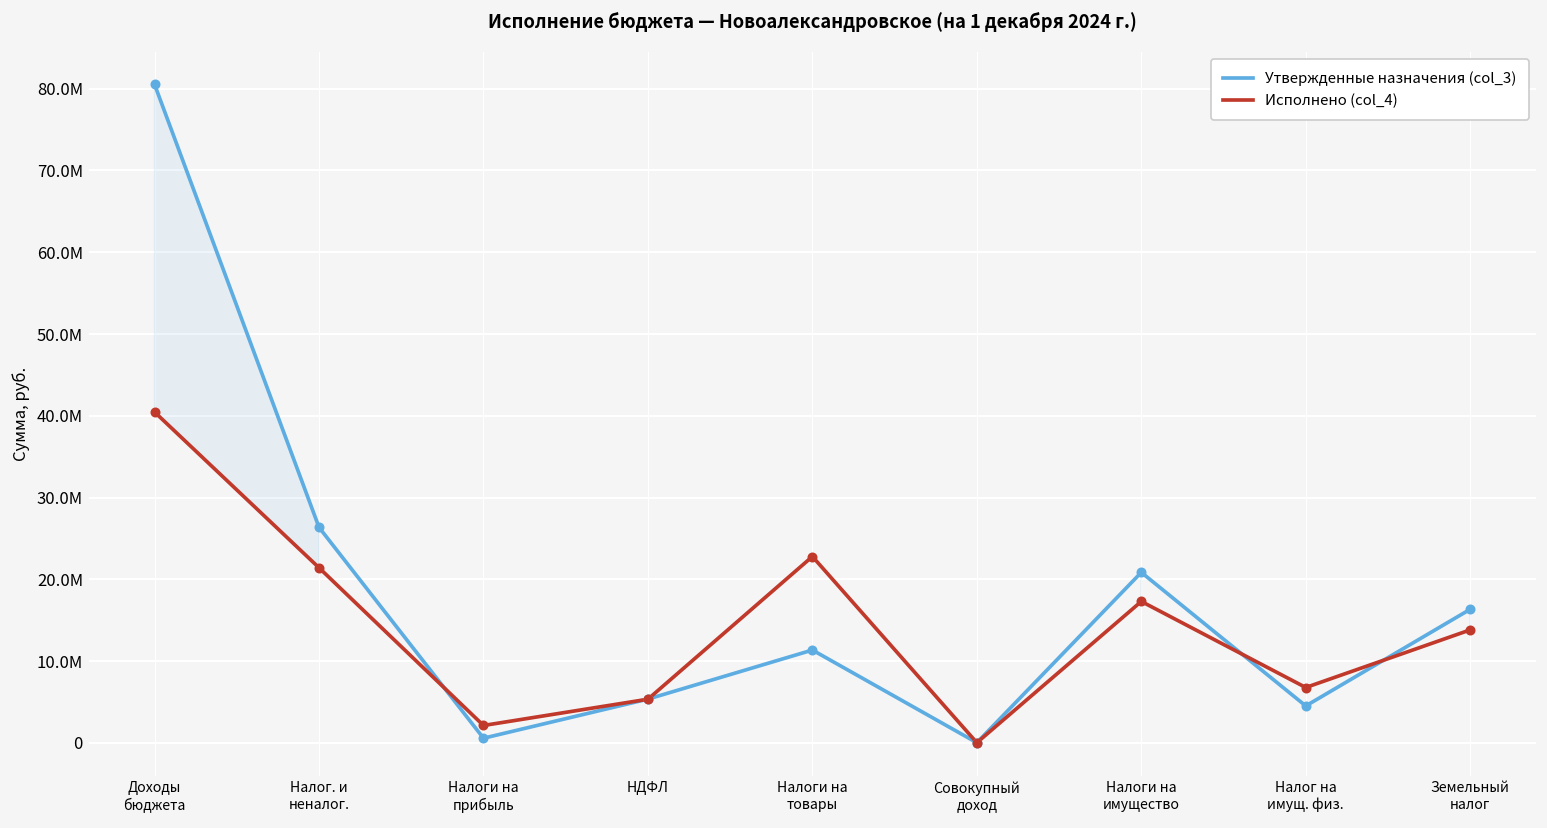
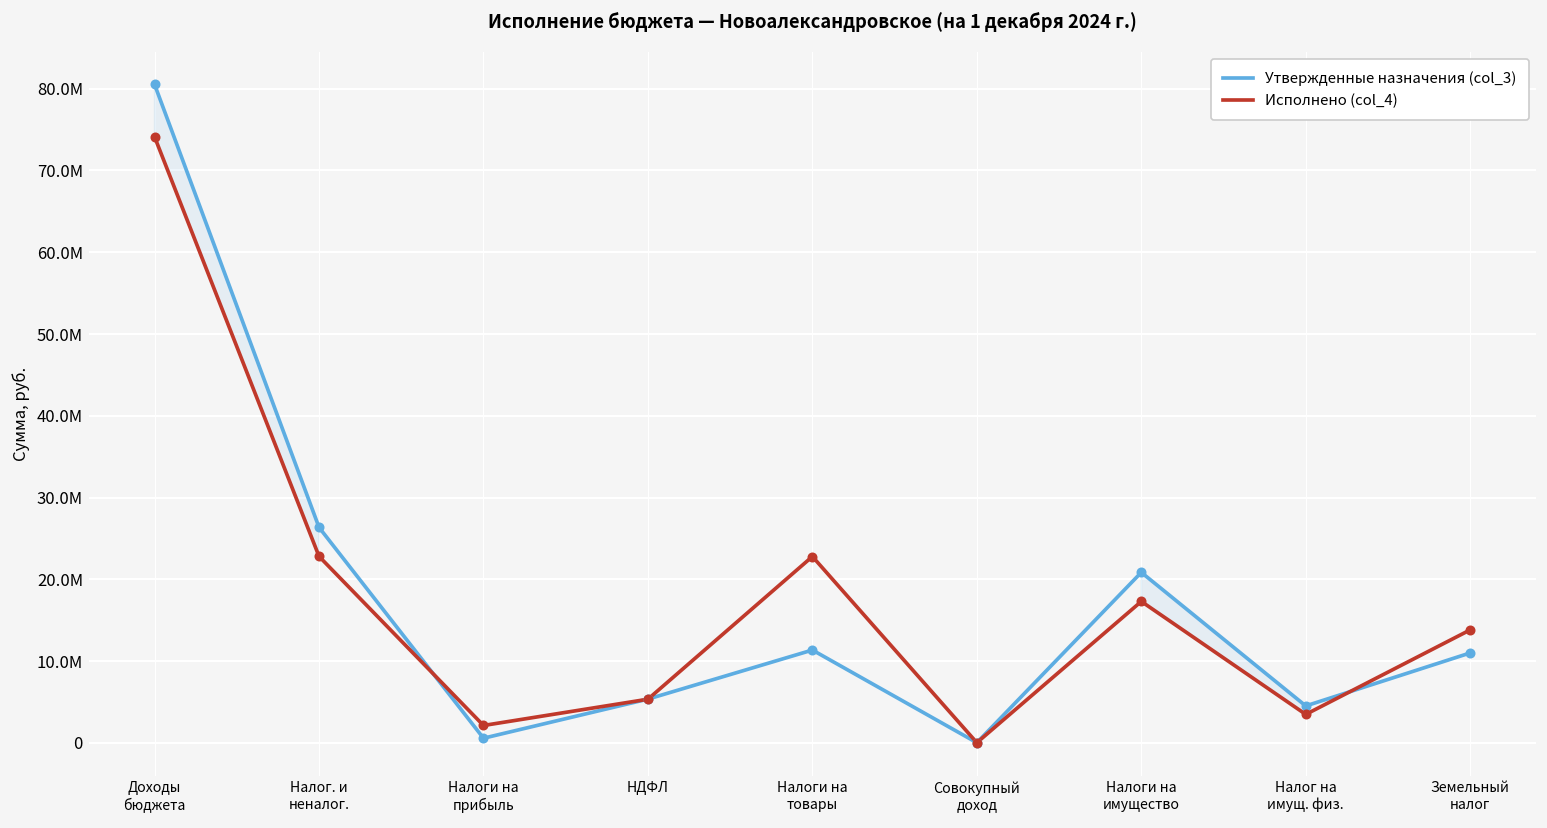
Исполнено (col_4), Доходы бюджета: 40000000 -> 74000000
Исполнено (col_4), Налог. и неналог.: 21000000 -> 23000000
Исполнено (col_4), Налог на имущ. физ.: 7000000 -> 3000000
Утвержденные назначения (col_3), Земельный налог: 16000000 -> 11000000
